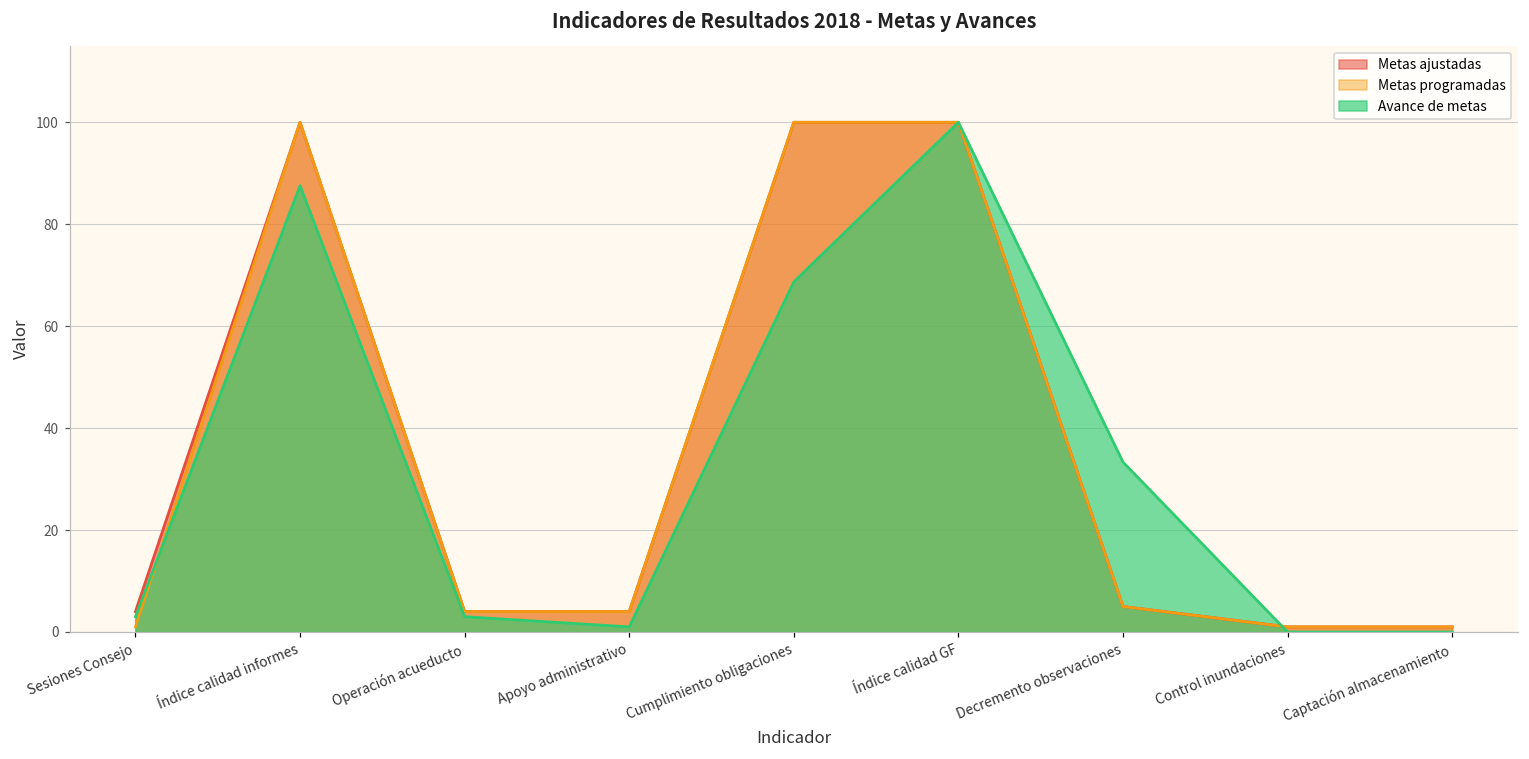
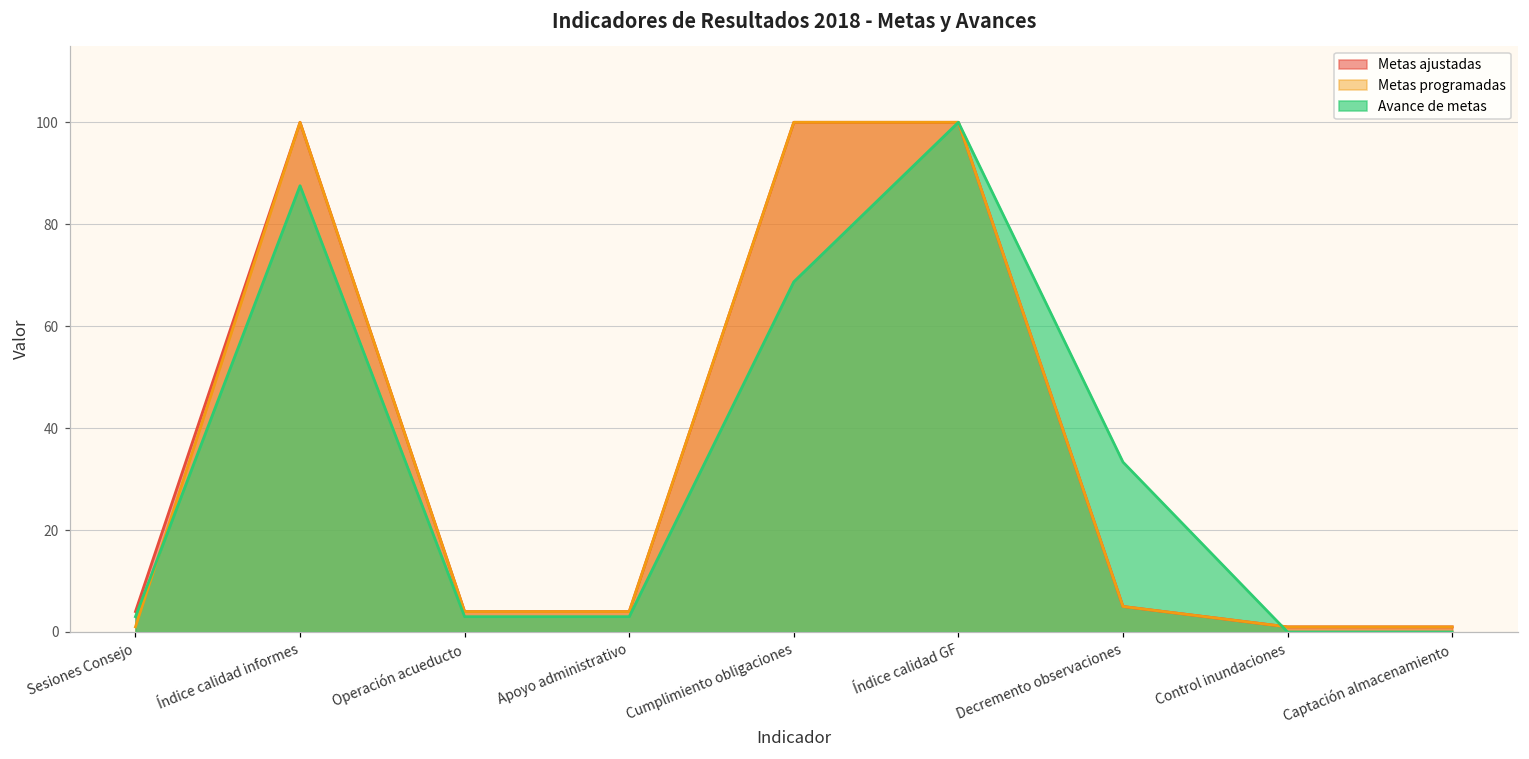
Avance de metas, Apoyo administrativo: 1 -> 3
